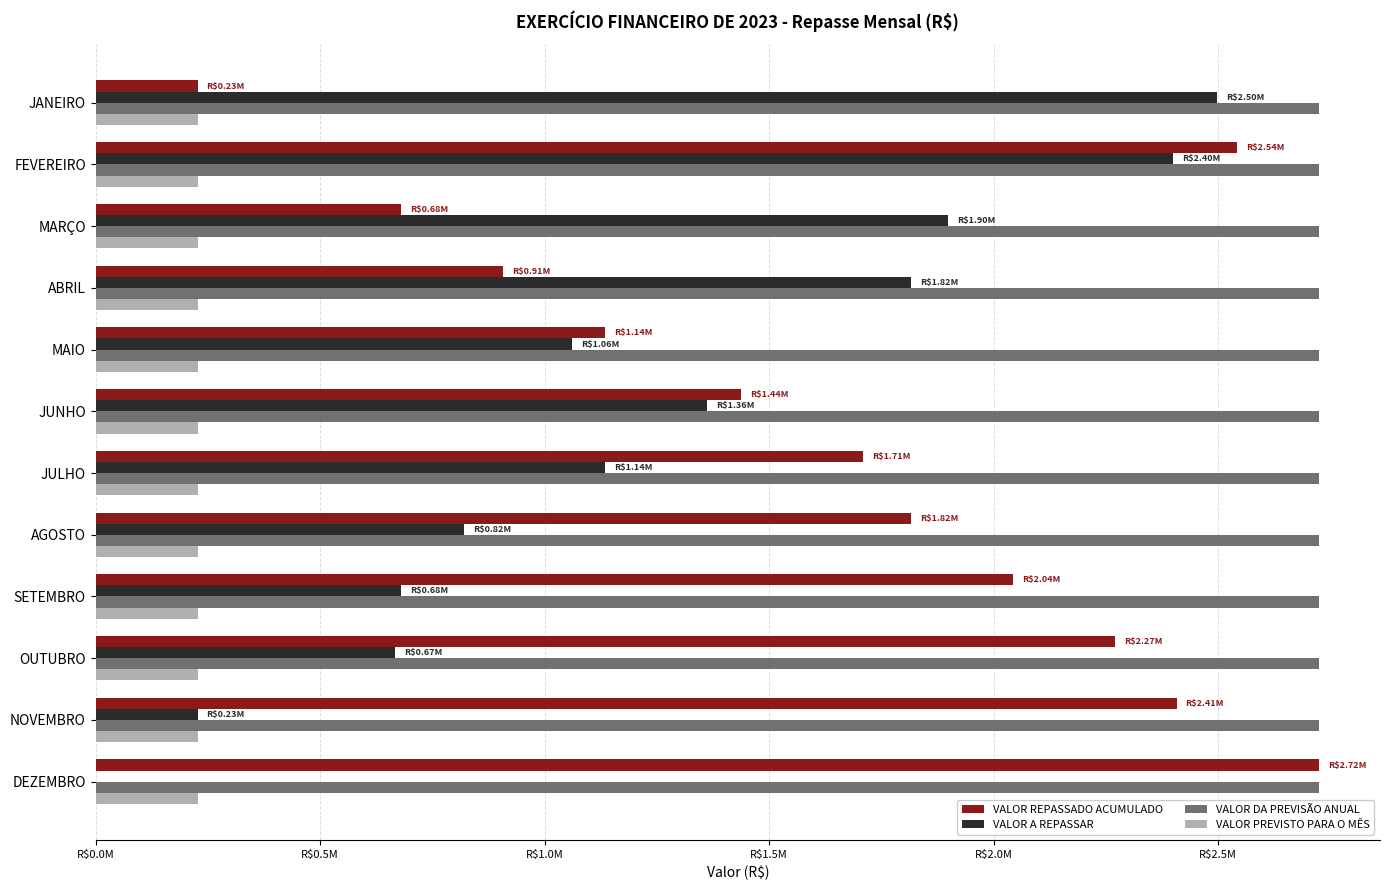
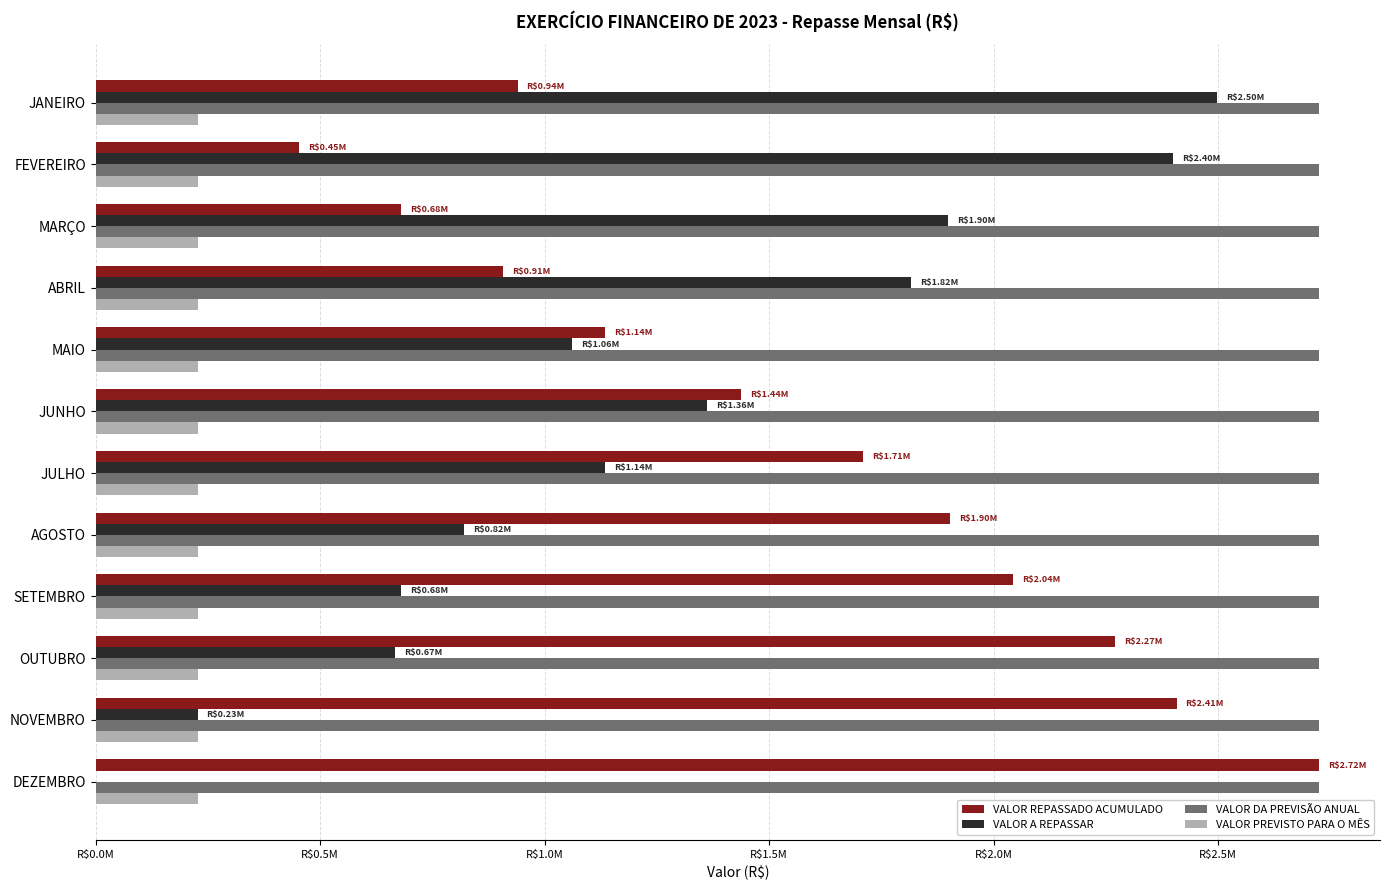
VALOR REPASSADO ACUMULADO, JANEIRO: $0.23M -> $0.94M
VALOR REPASSADO ACUMULADO, FEVEREIRO: $2.54M -> $0.45M
VALOR REPASSADO ACUMULADO, AGOSTO: $1.82M -> $1.90M
